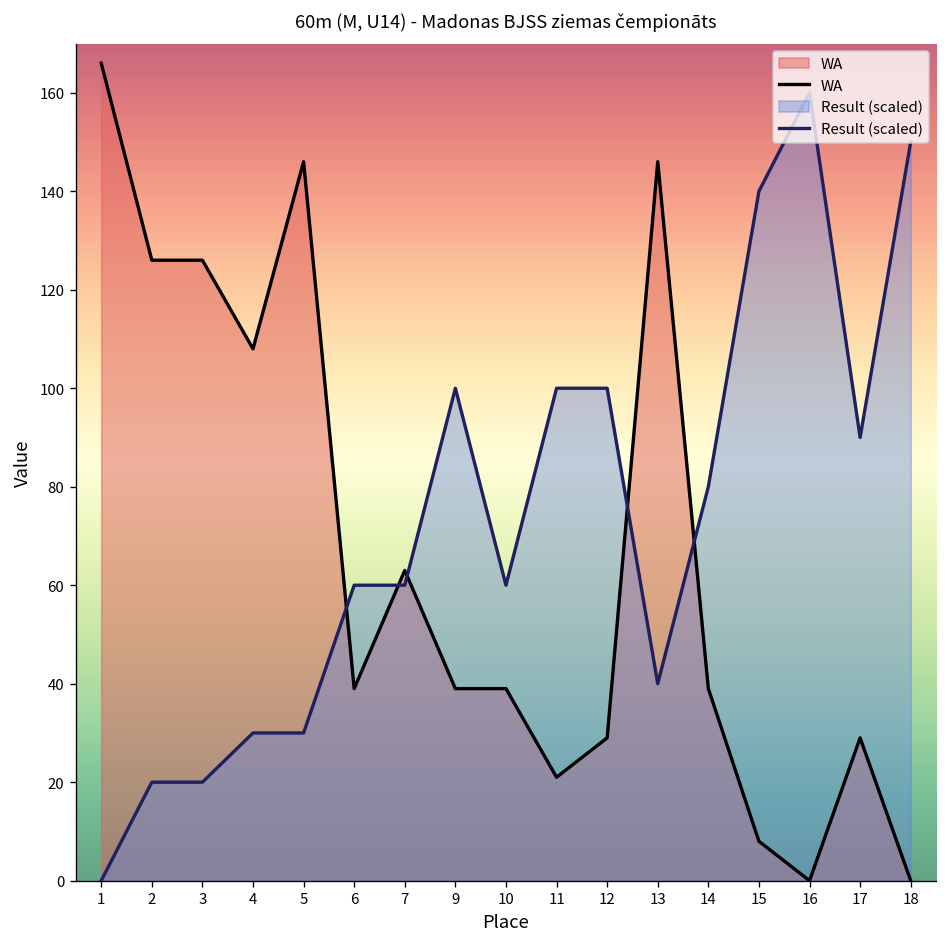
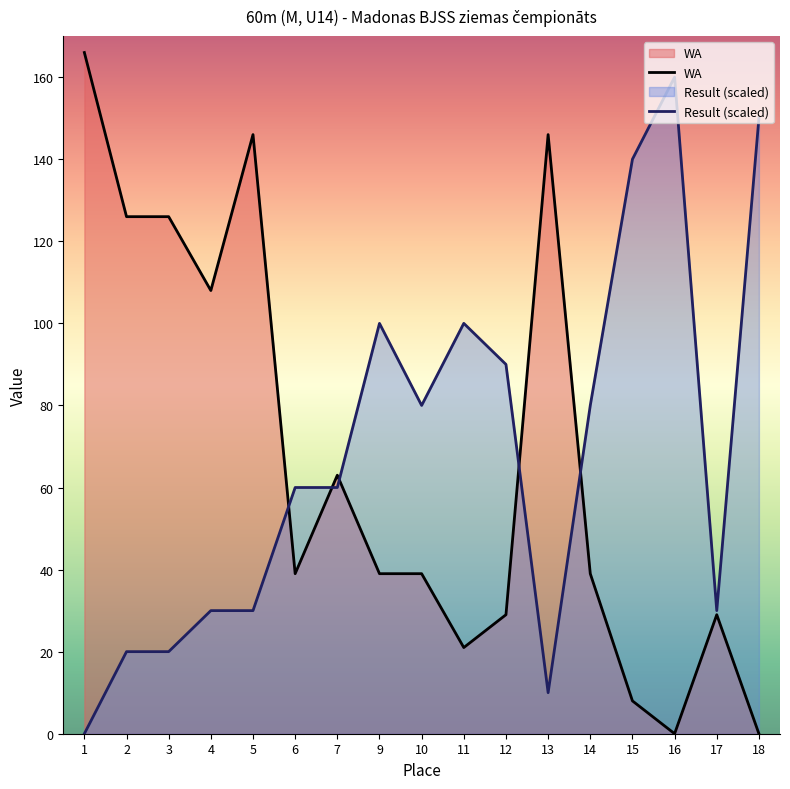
Result (scaled), 10: 60 -> 80
Result (scaled), 12: 100 -> 90
Result (scaled), 13: 40 -> 10
Result (scaled), 17: 90 -> 30
